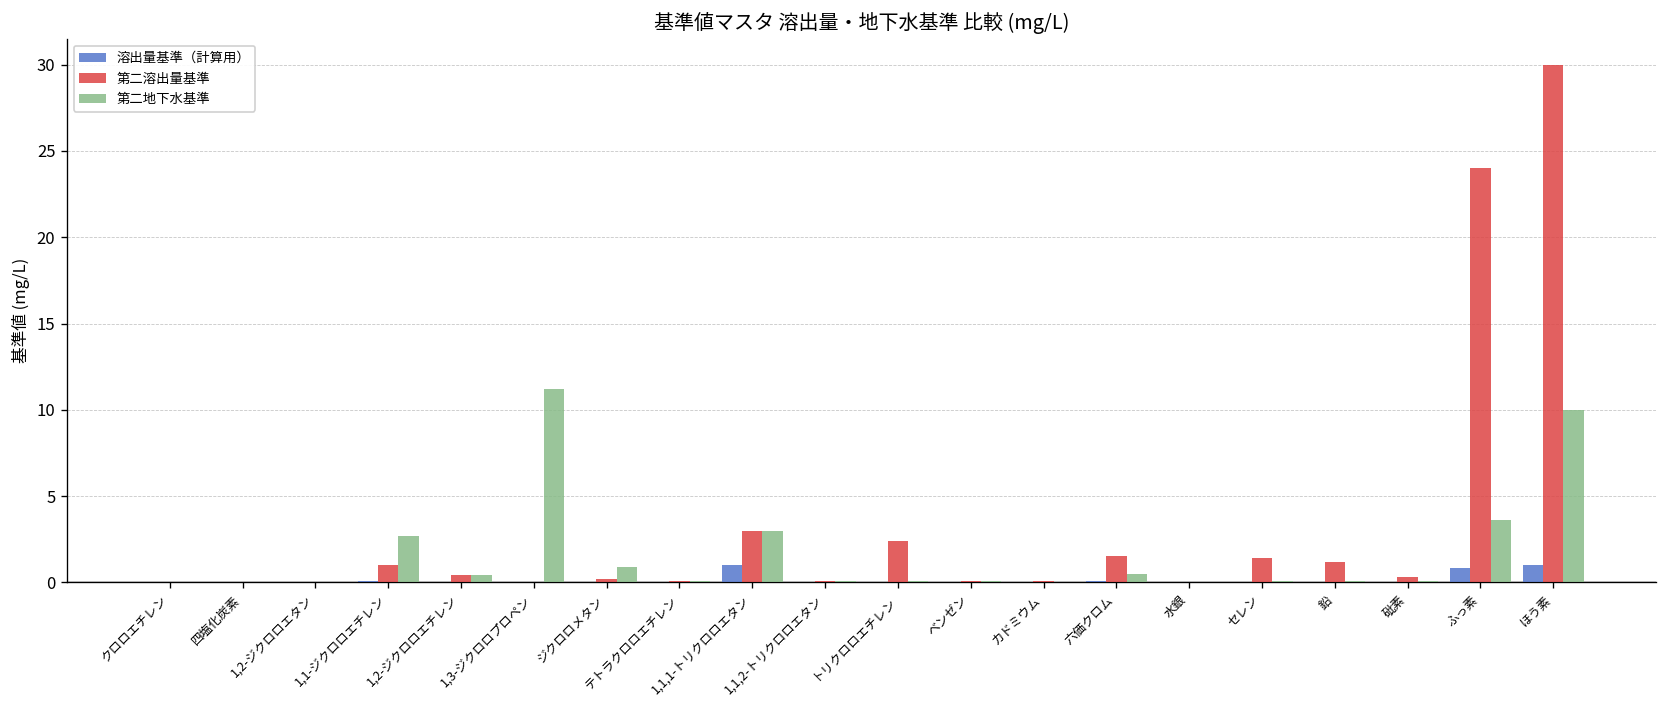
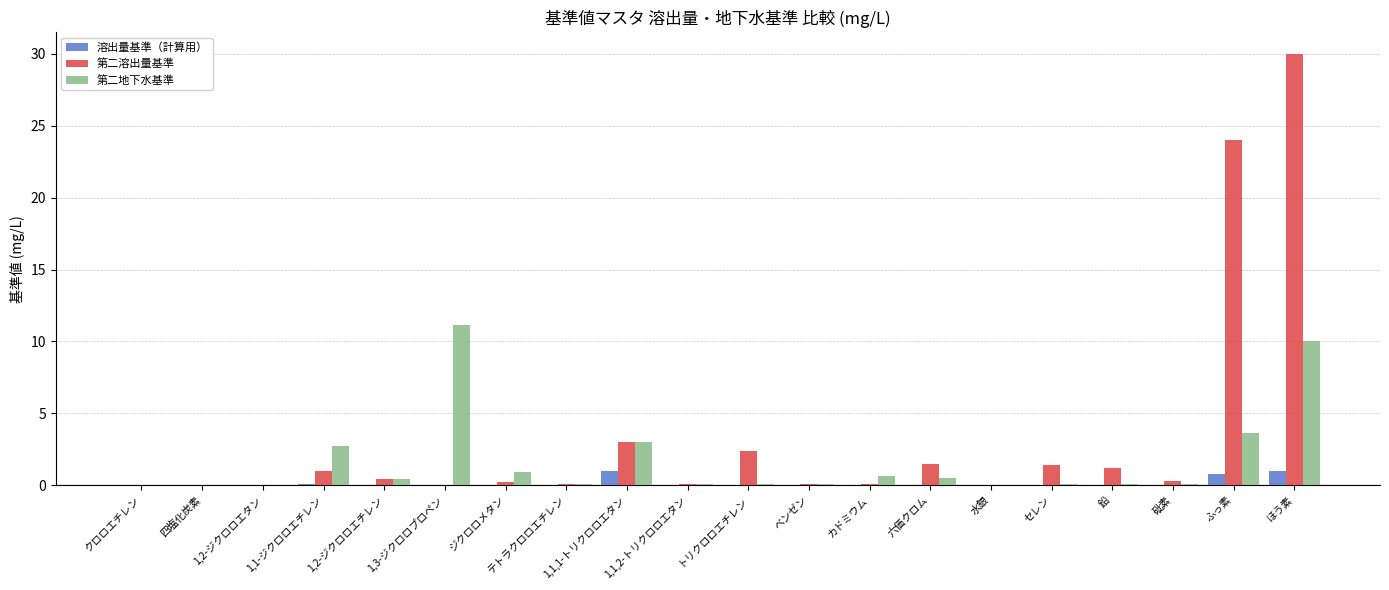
第二地下水基準, カドミウム: 0.0 -> 0.6
